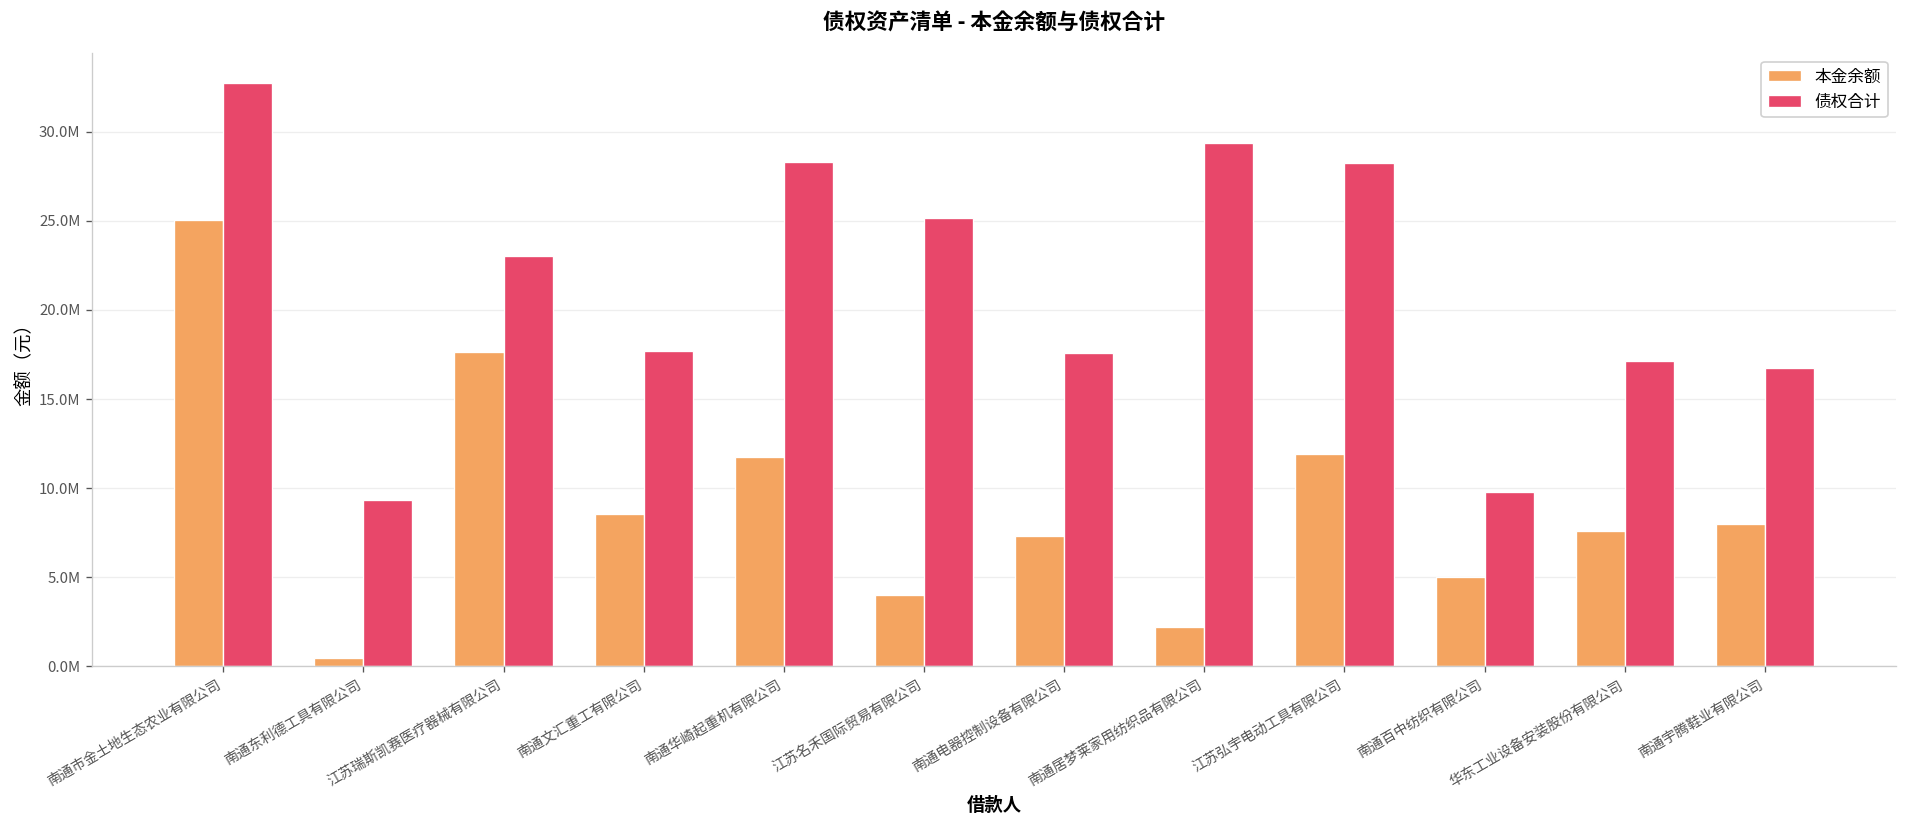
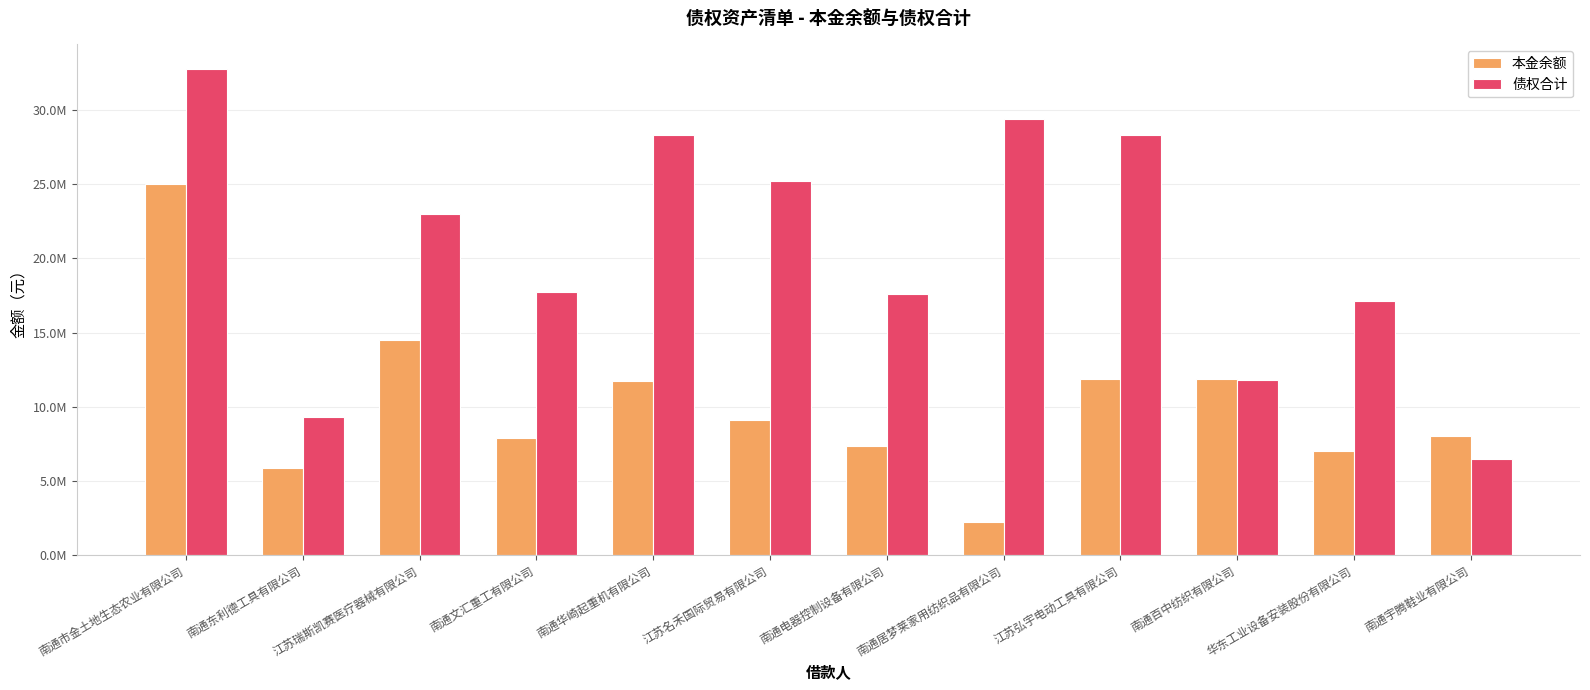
本金余额, 南通东利德工具有限公司: 500000 -> 5900000
本金余额, 江苏瑞斯凯赛医疗器械有限公司: 17600000 -> 14500000
本金余额, 南通文汇重工有限公司: 8500000 -> 7900000
本金余额, 江苏名禾国际贸易有限公司: 4000000 -> 9100000
本金余额, 南通百中纺织有限公司: 5000000 -> 11900000
债权合计, 南通百中纺织有限公司: 9800000 -> 11800000
本金余额, 华东工业设备安装股份有限公司: 7600000 -> 7000000
债权合计, 南通宇腾鞋业有限公司: 16700000 -> 6500000
